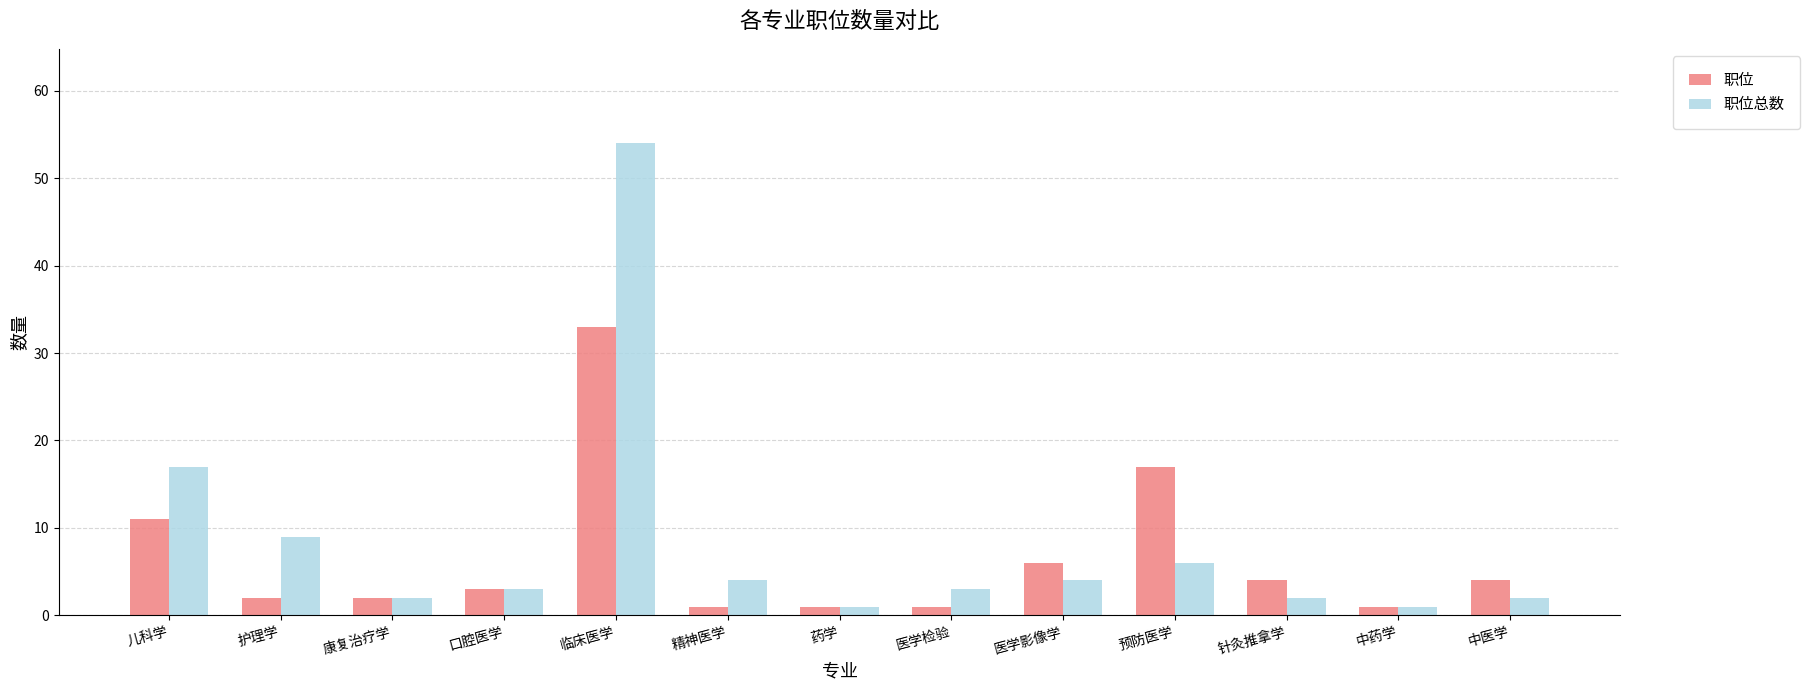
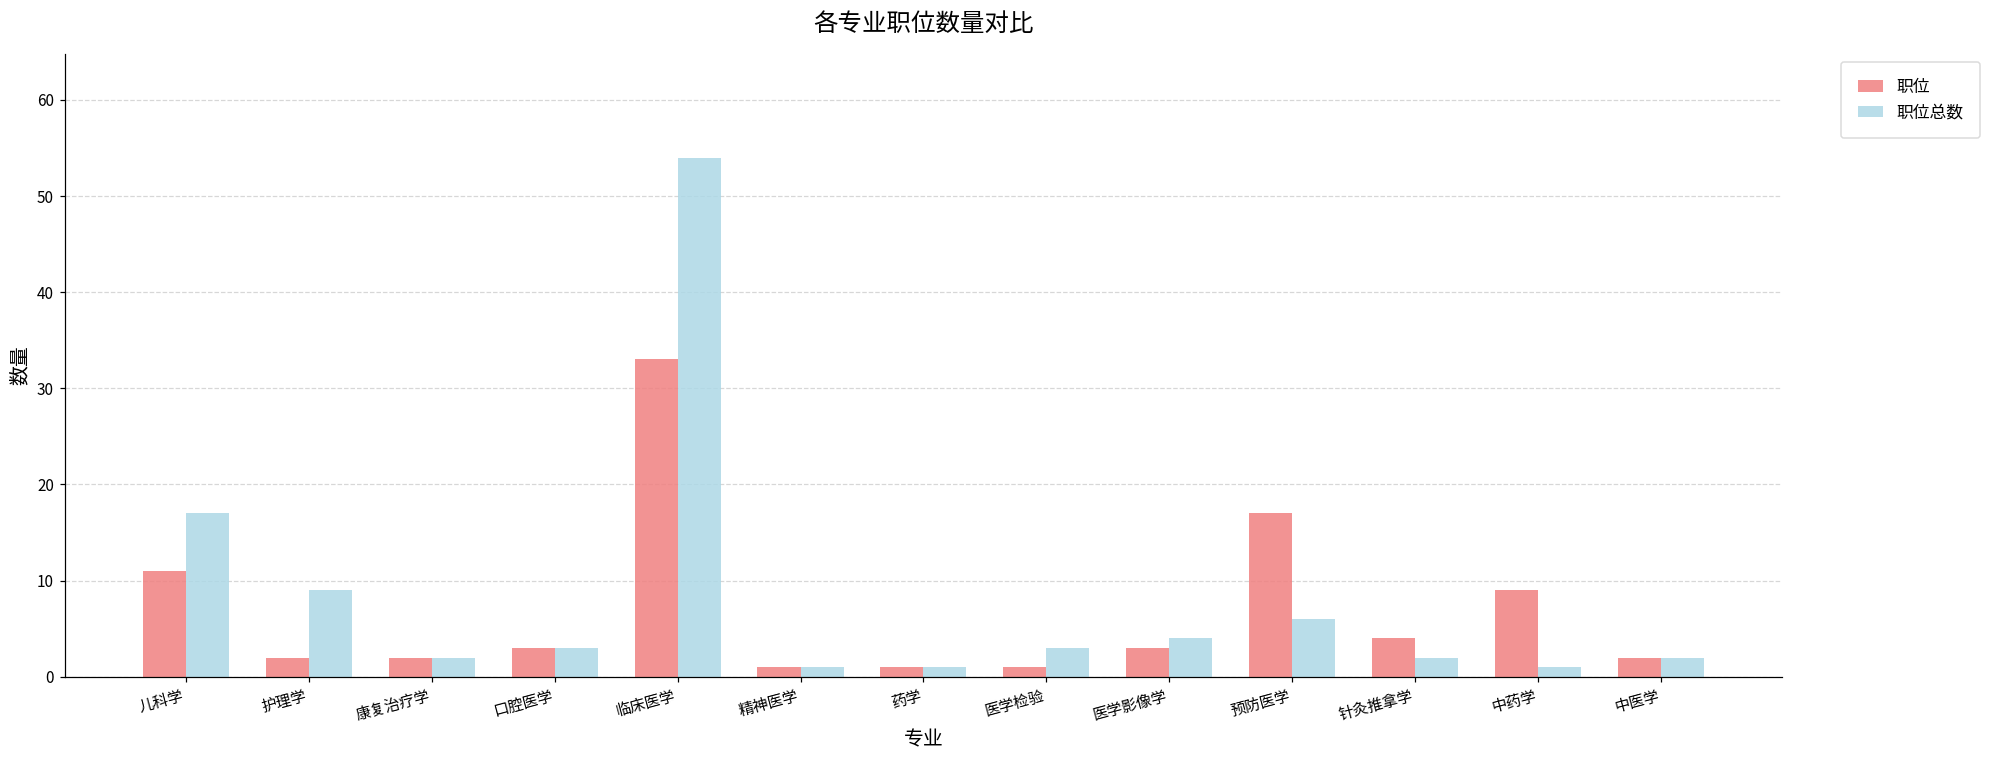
职位总数, 精神医学: 4 -> 1
职位, 医学影像学: 6 -> 3
职位, 中药学: 1 -> 9
职位, 中医学: 4 -> 2
